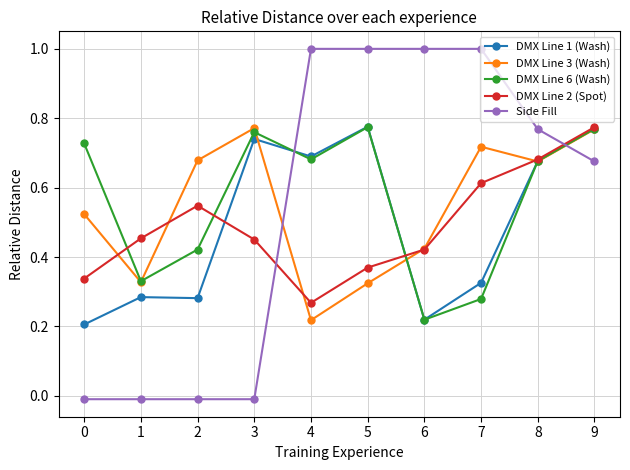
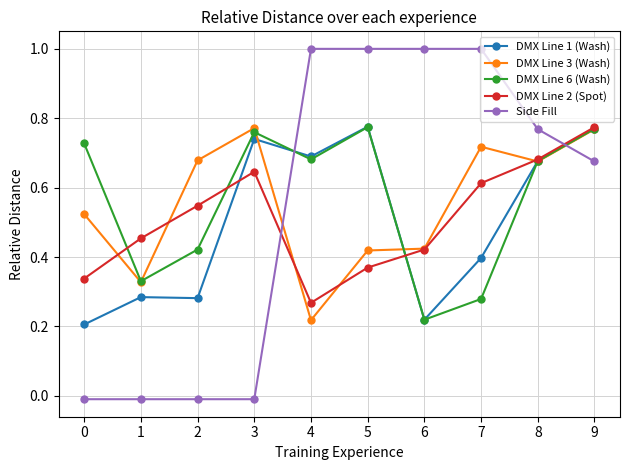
DMX Line 2 (Spot), 3: 0.45 -> 0.65
DMX Line 3 (Wash), 5: 0.32 -> 0.42
DMX Line 1 (Wash), 7: 0.33 -> 0.40
